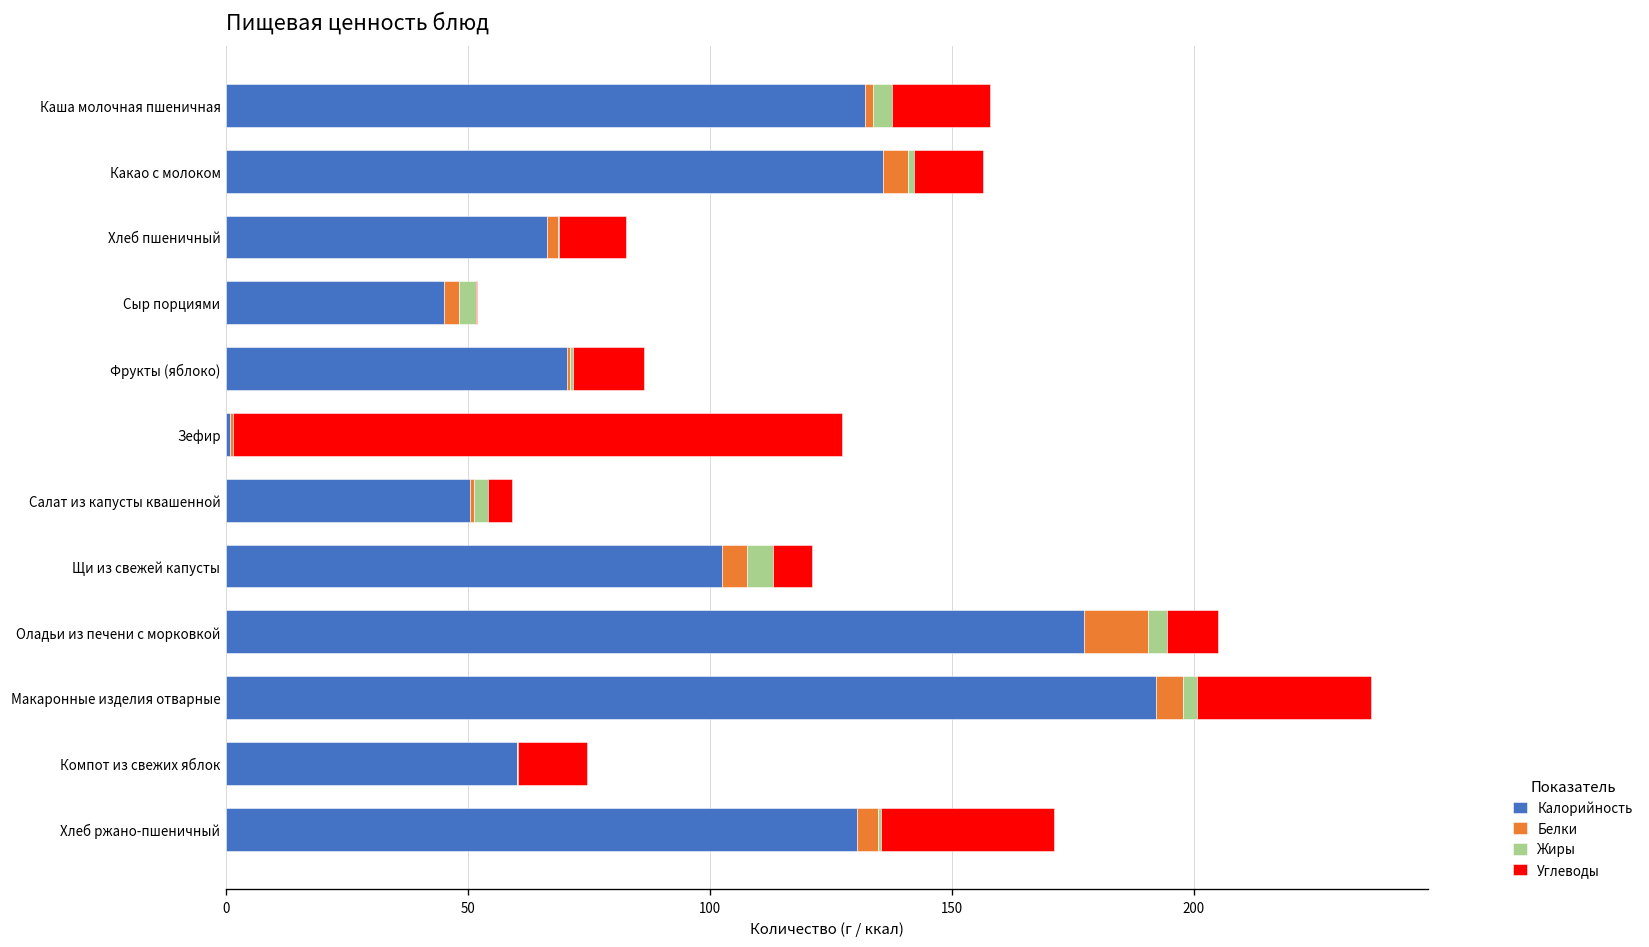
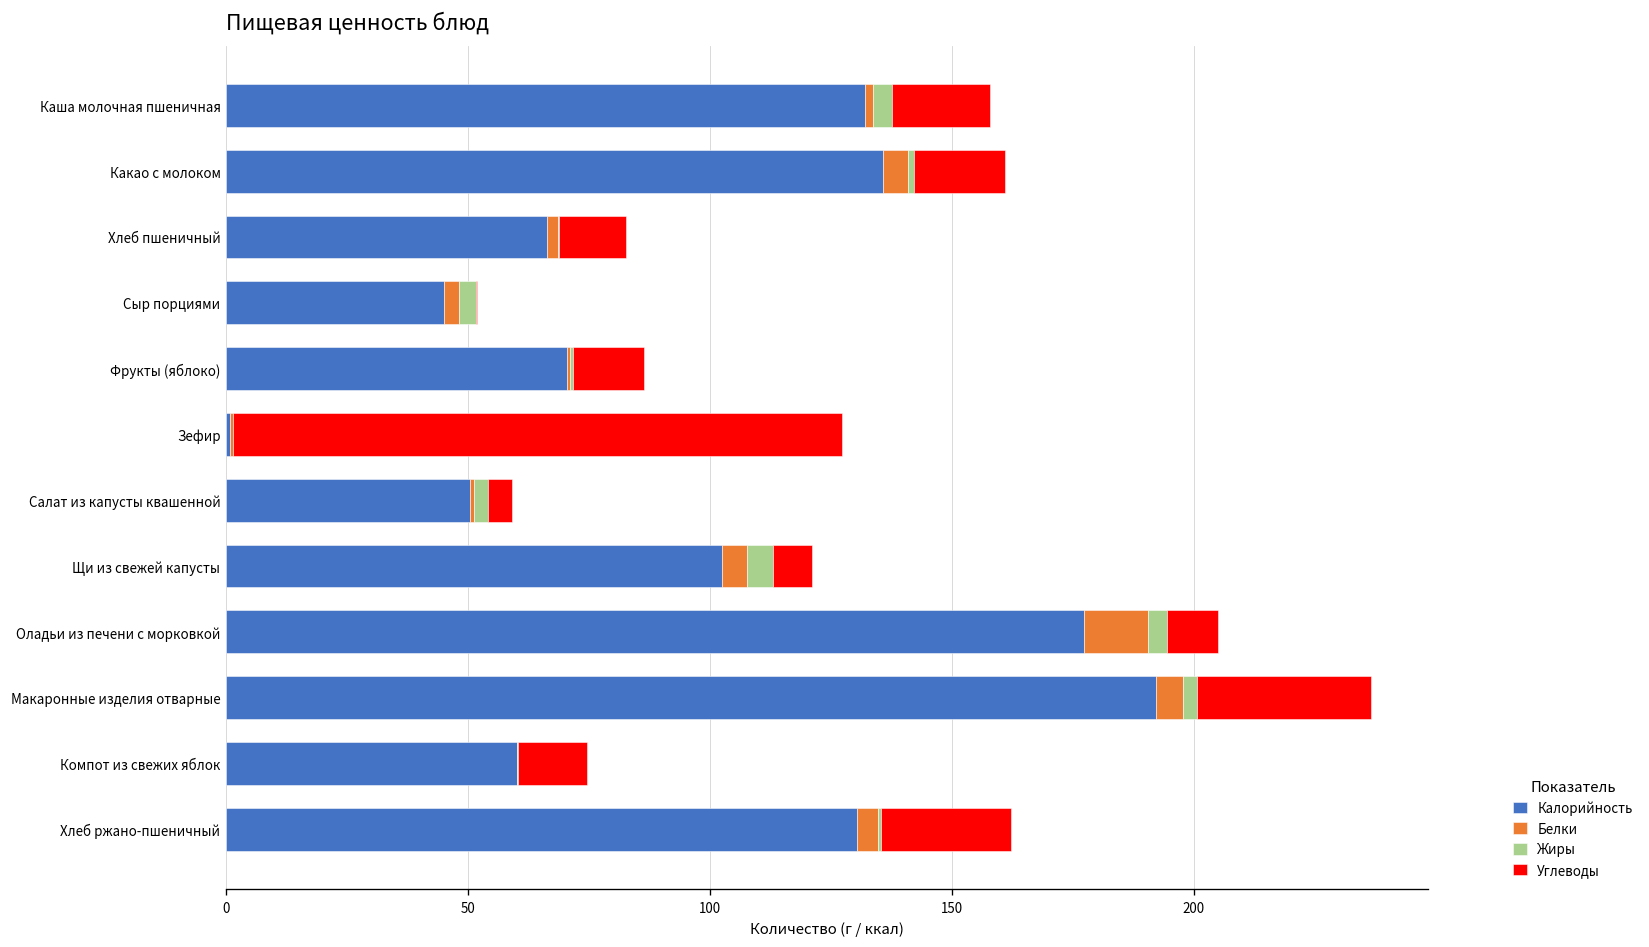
Углеводы, Какао с молоком: 14 -> 19
Углеводы, Хлеб ржано-пшеничный: 36 -> 27
